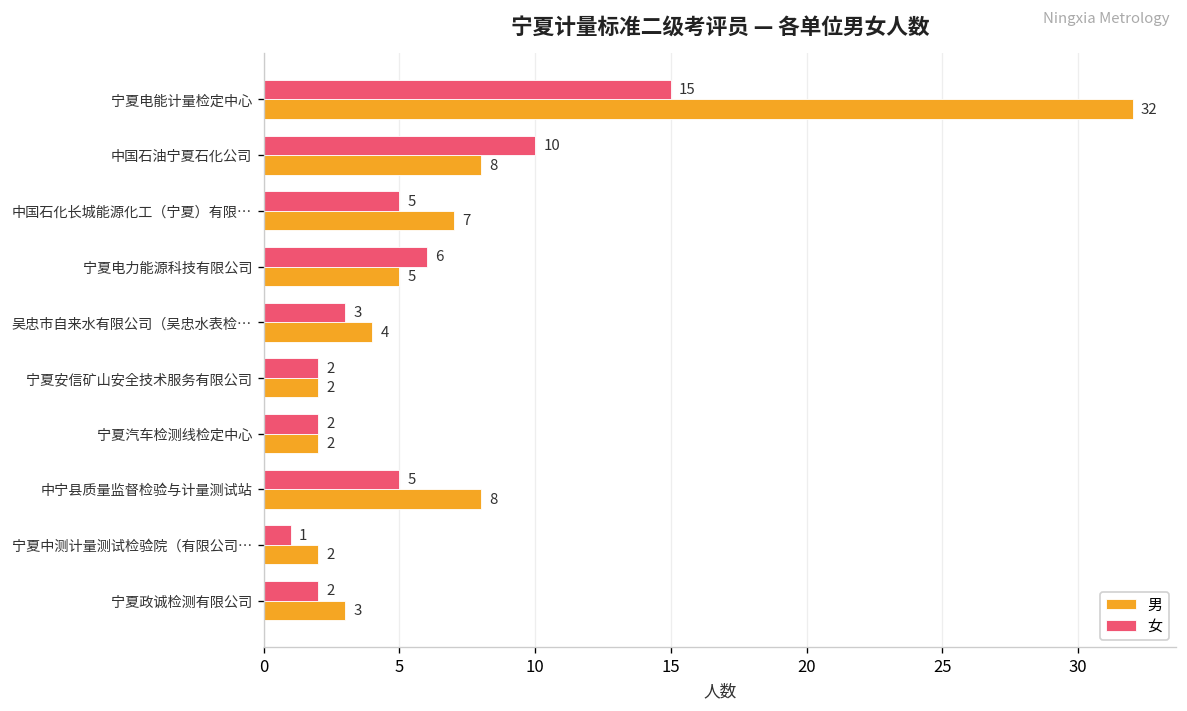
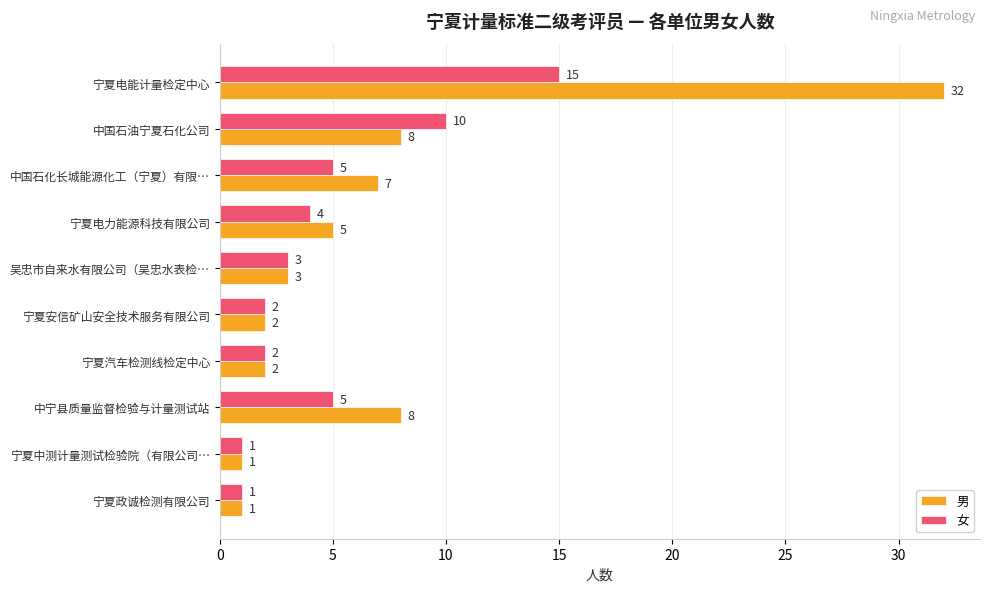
女, 宁夏电力能源科技有限公司: 6 -> 4
男, 吴忠市自来水有限公司（吴忠水表检…: 4 -> 3
男, 宁夏中测计量测试检验院（有限公司…: 2 -> 1
女, 宁夏政诚检测有限公司: 2 -> 1
男, 宁夏政诚检测有限公司: 3 -> 1
